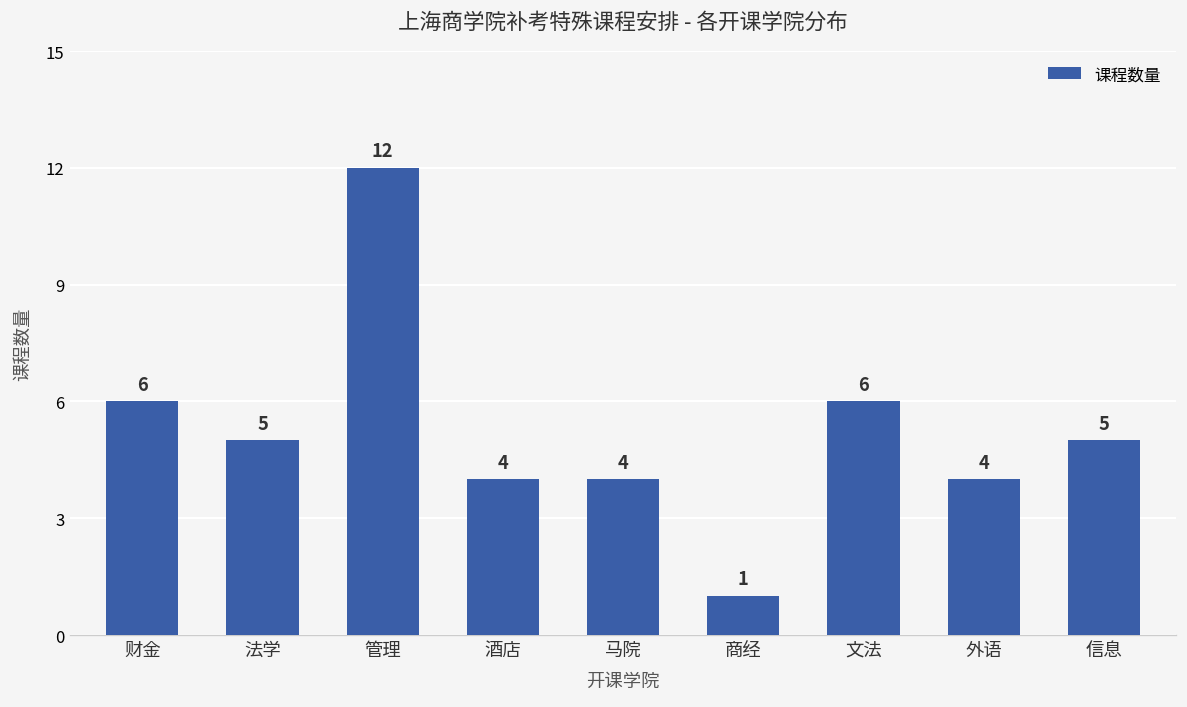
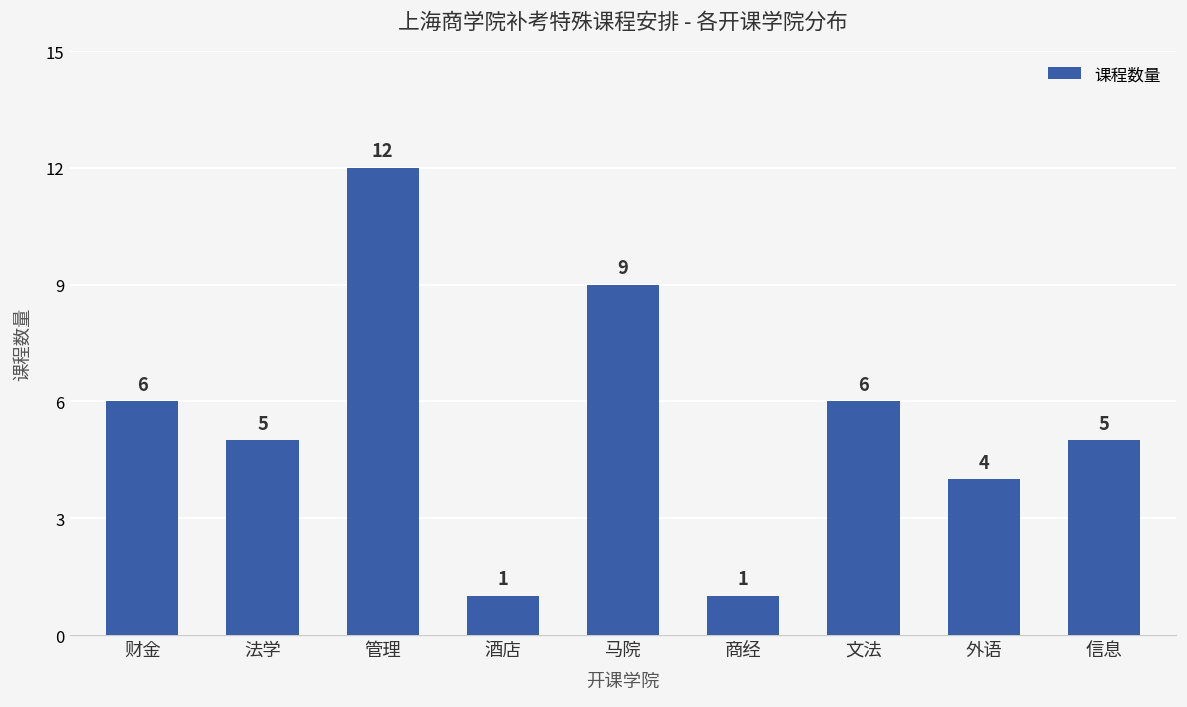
酒店: 4 -> 1
马院: 4 -> 9
